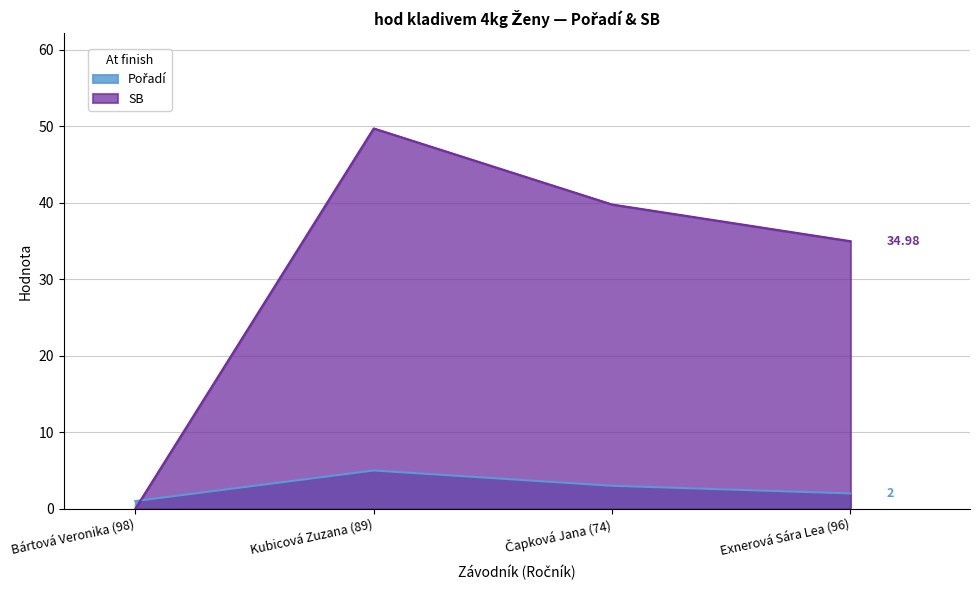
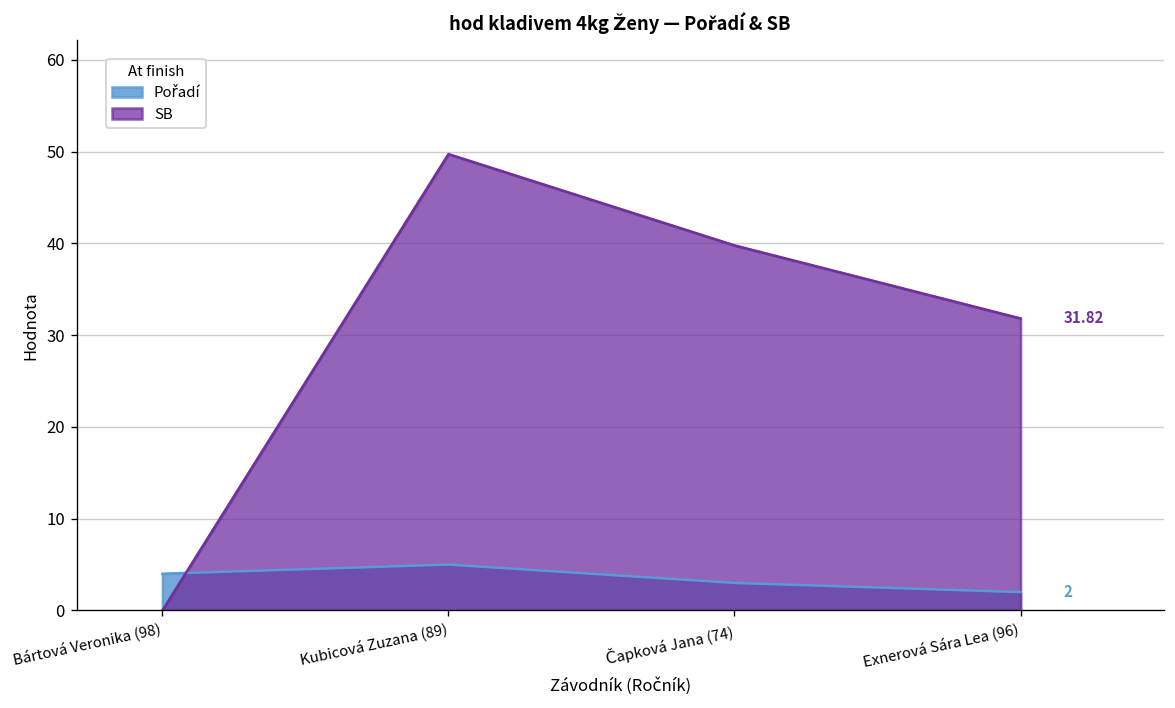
Pořadí, Bártová Veronika (98): 1 -> 4
SB, Exnerová Sára Lea (96): 34.98 -> 31.82
